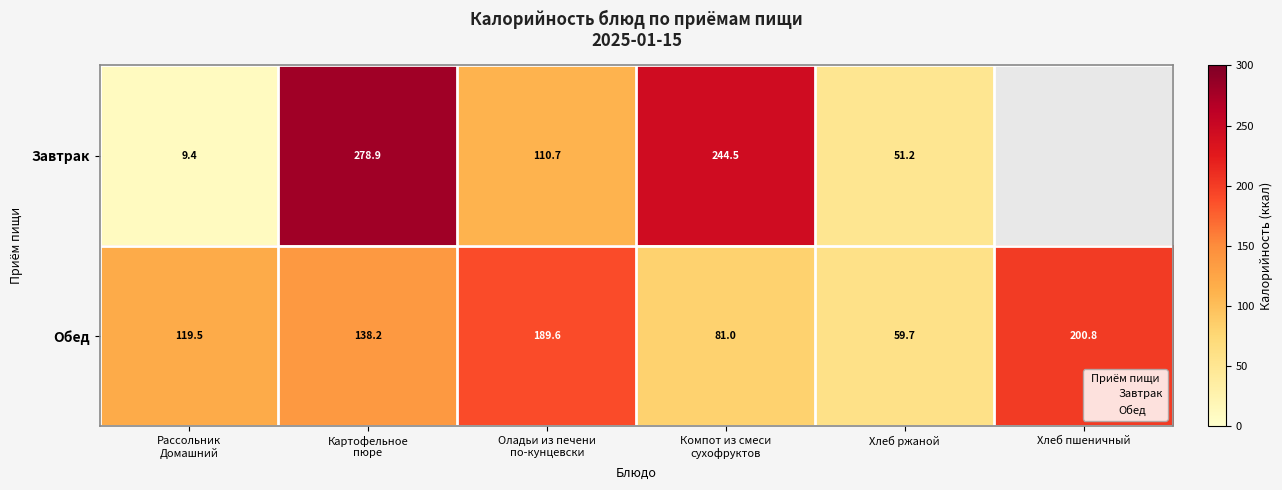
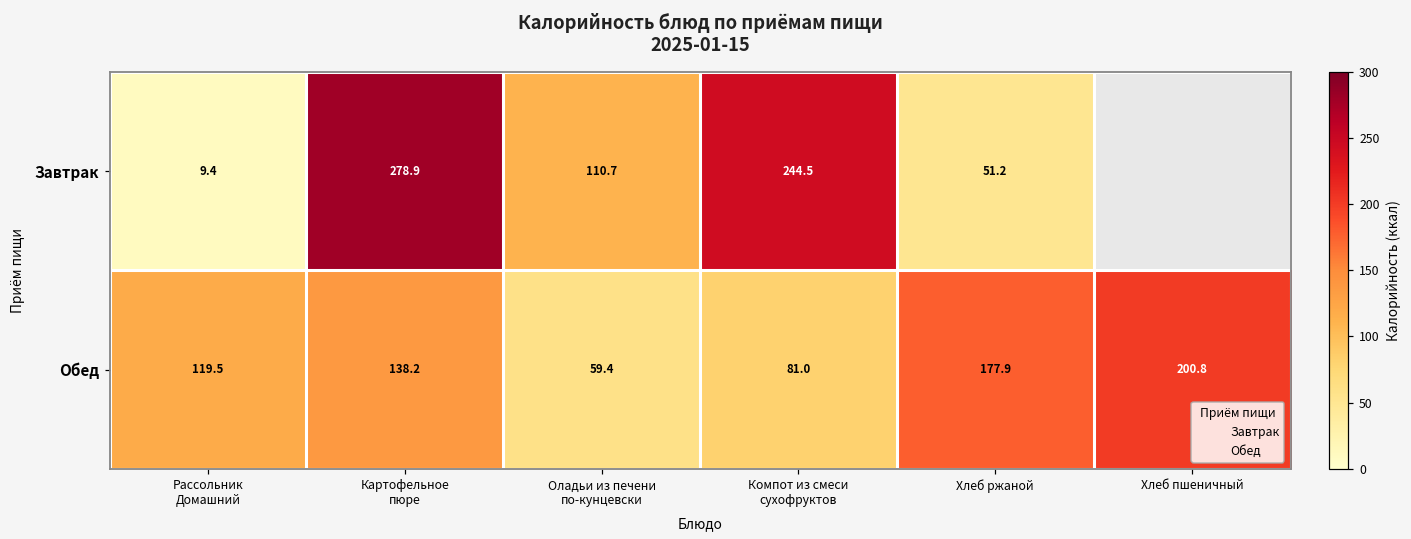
Обед, Оладьи из печени по-кунцевски: 189.6 -> 59.4
Обед, Хлеб ржаной: 59.7 -> 177.9
